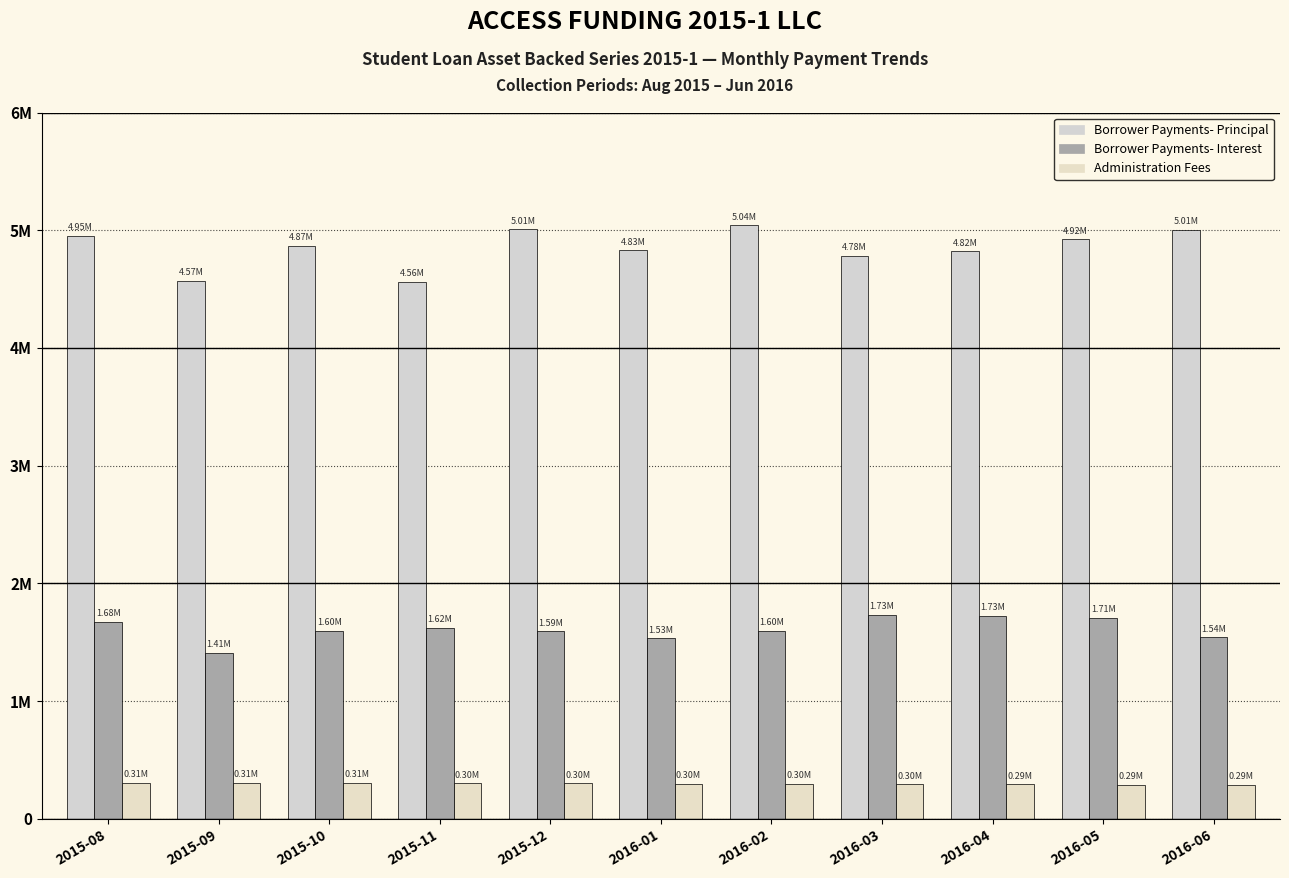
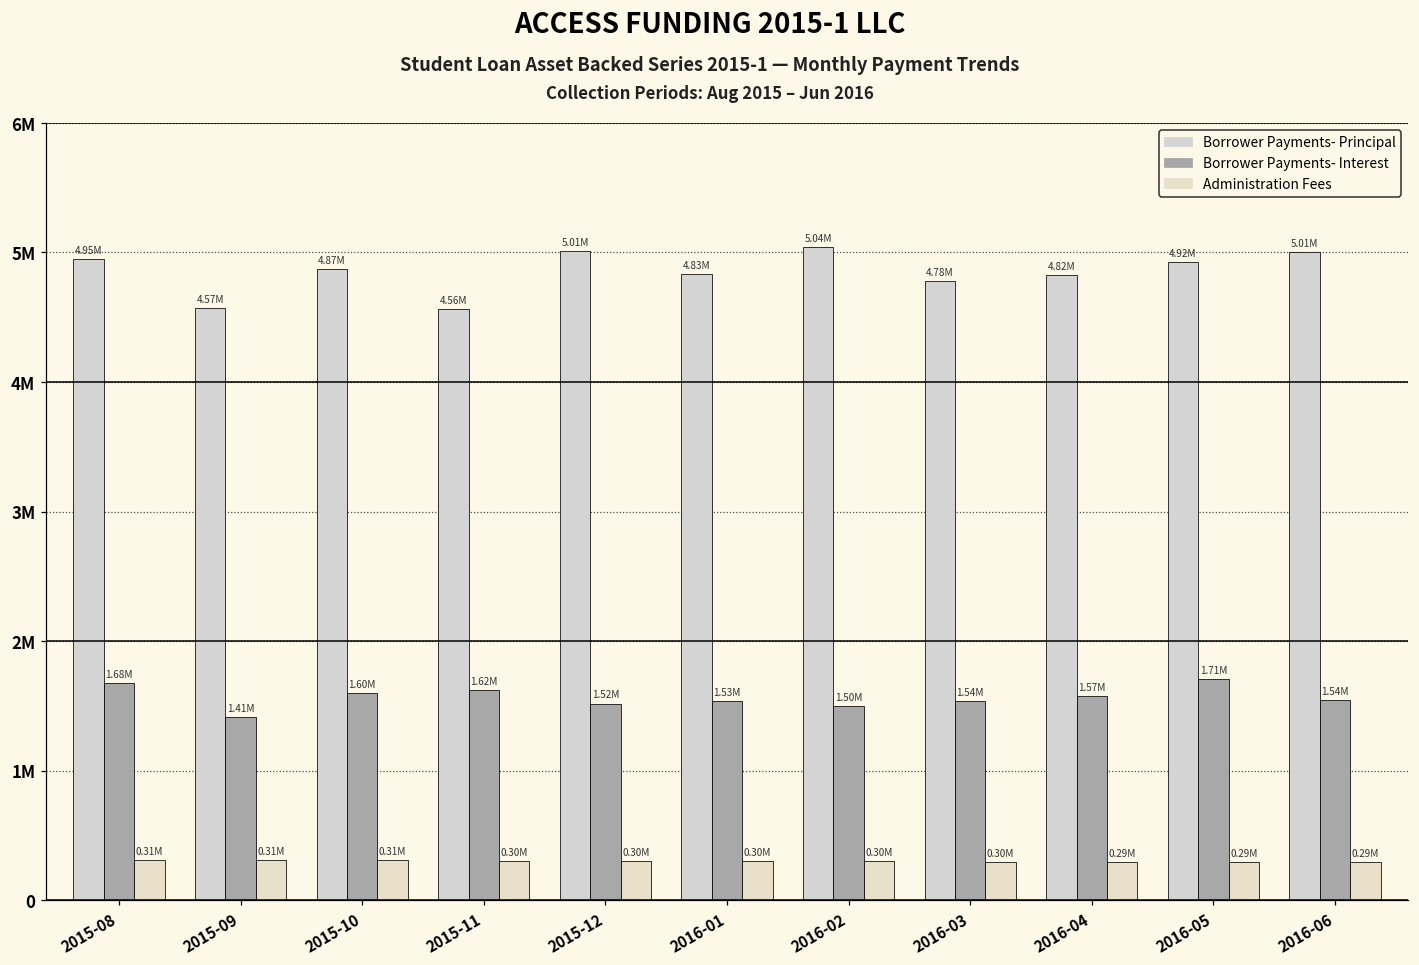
Borrower Payments- Interest, 2015-12: 1.59M -> 1.52M
Borrower Payments- Interest, 2016-02: 1.60M -> 1.50M
Borrower Payments- Interest, 2016-03: 1.73M -> 1.54M
Borrower Payments- Interest, 2016-04: 1.73M -> 1.57M
